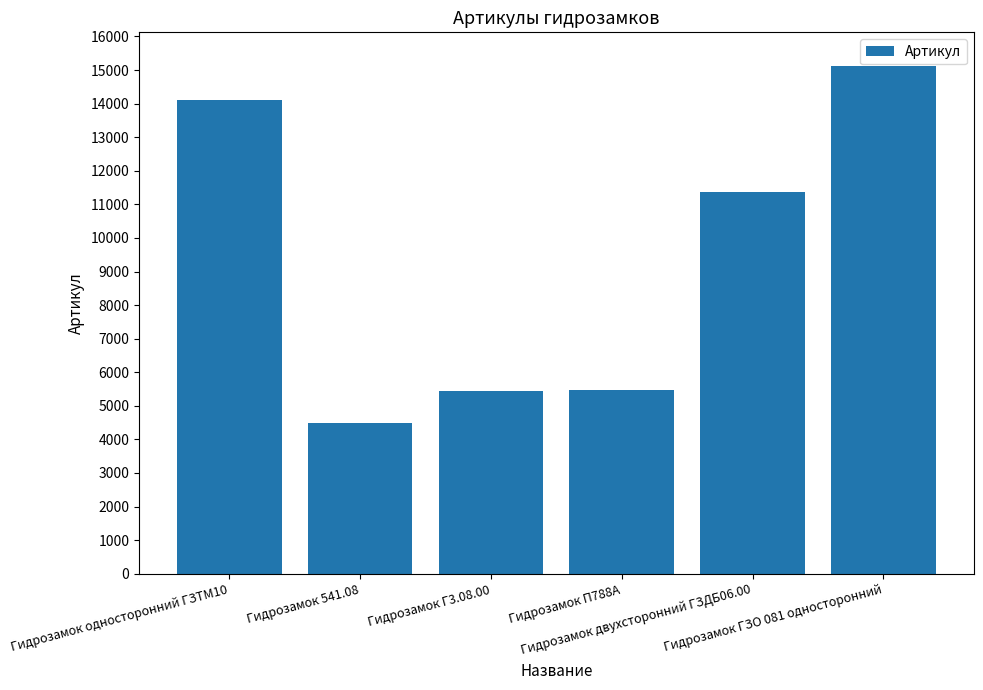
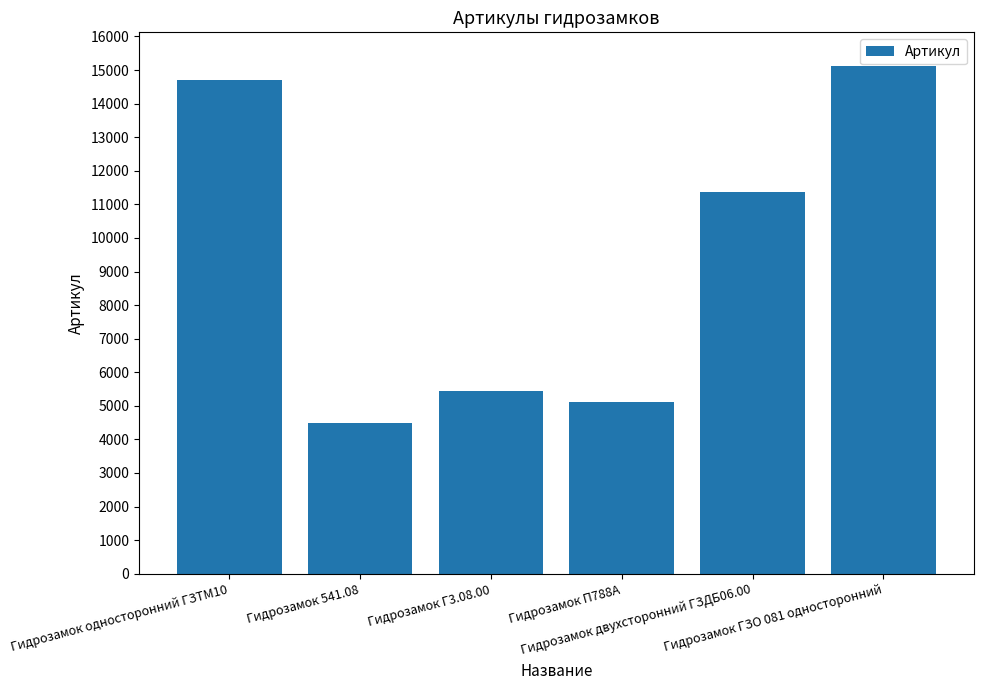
Гидрозамок односторонний ГЗТМ10: 14100 -> 14700
Гидрозамок П788А: 5500 -> 5100
